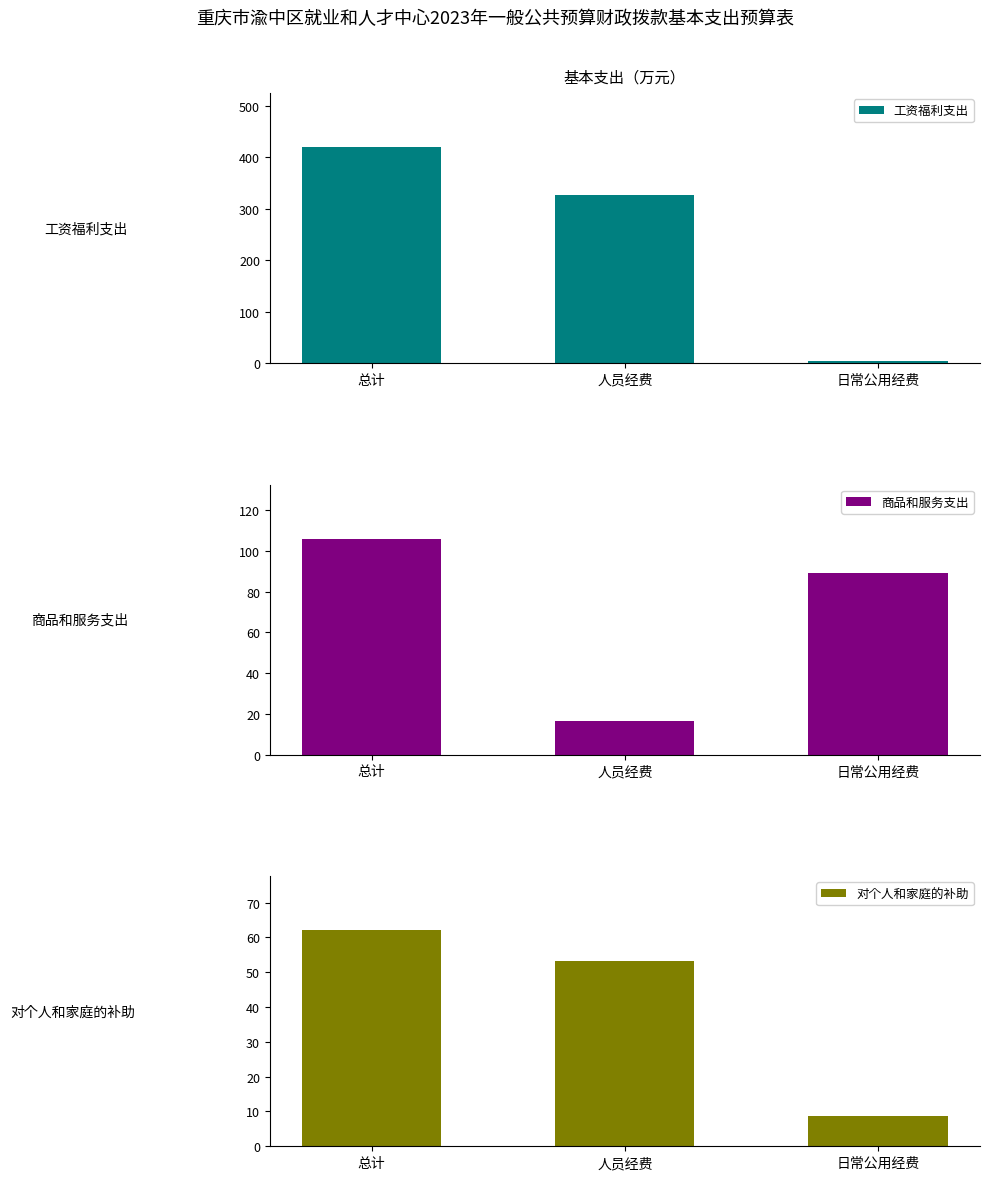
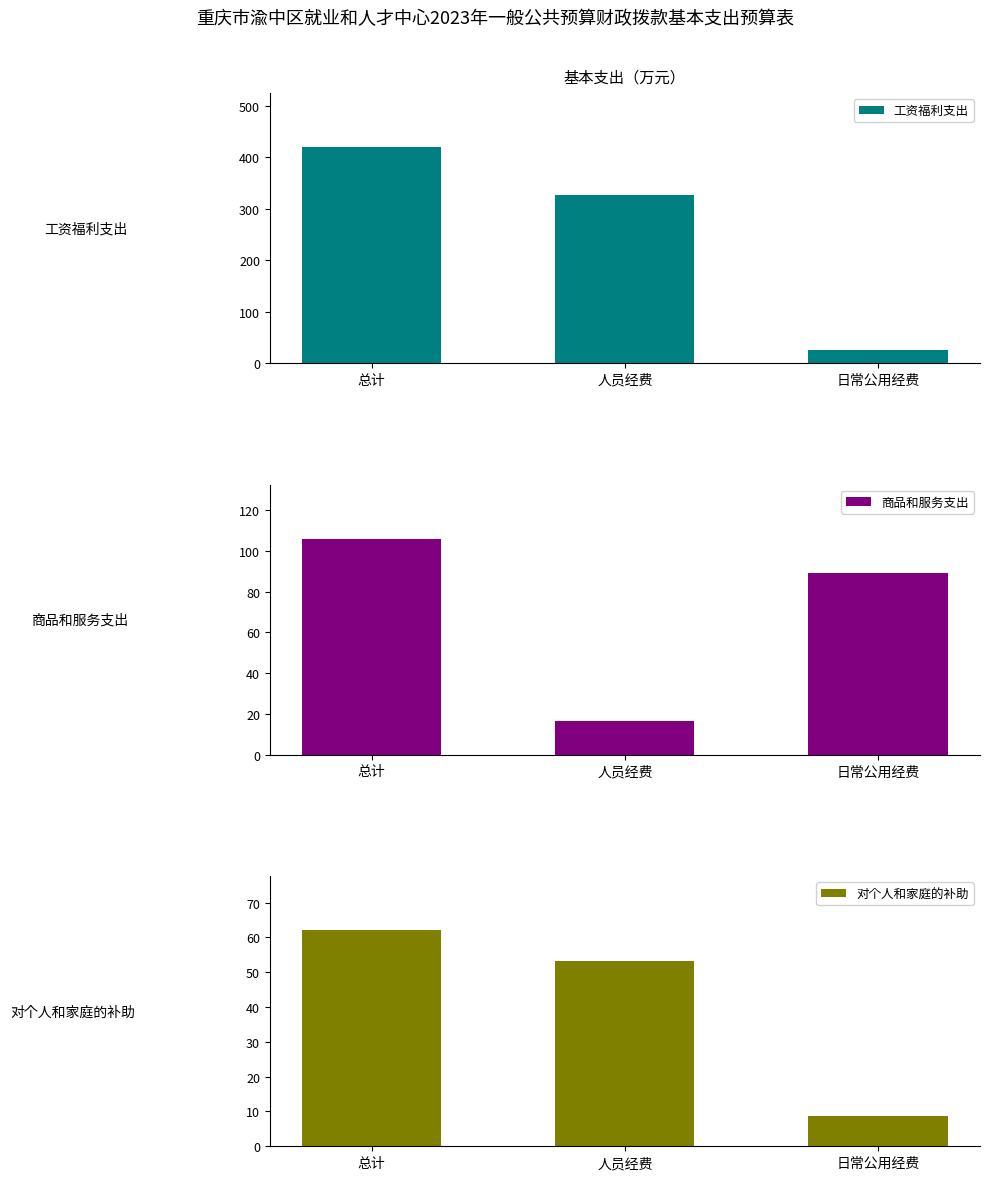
基本支出（万元）, 日常公用经费: 0 -> 30
